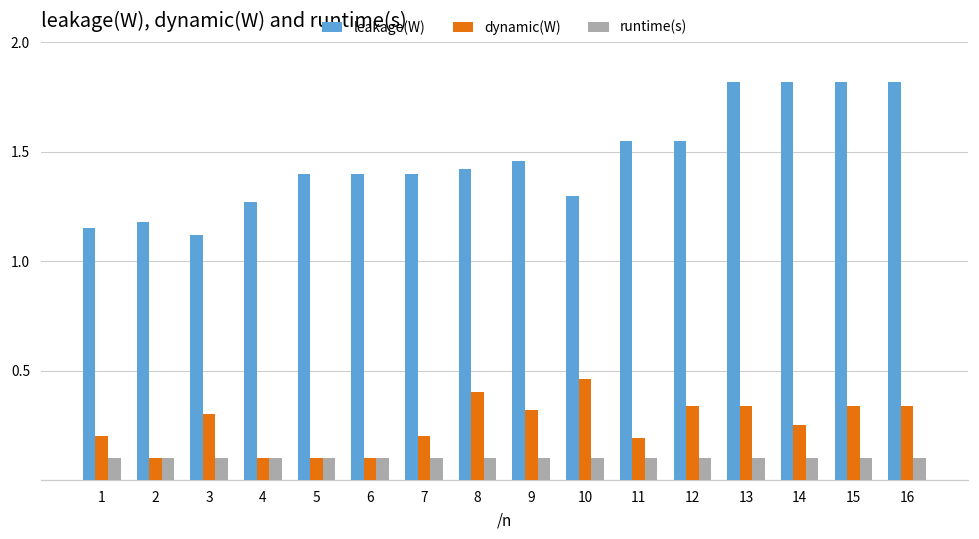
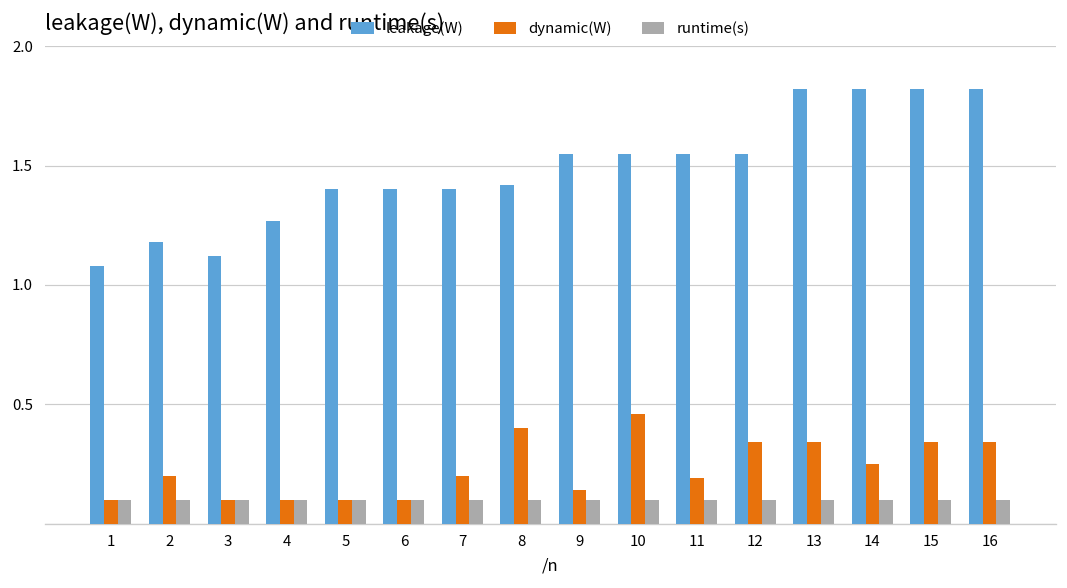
leakage(W), 1: 1.15 -> 1.08
dynamic(W), 1: 0.2 -> 0.1
dynamic(W), 2: 0.1 -> 0.2
dynamic(W), 3: 0.3 -> 0.1
leakage(W), 9: 1.46 -> 1.55
dynamic(W), 9: 0.32 -> 0.14
leakage(W), 10: 1.30 -> 1.55
